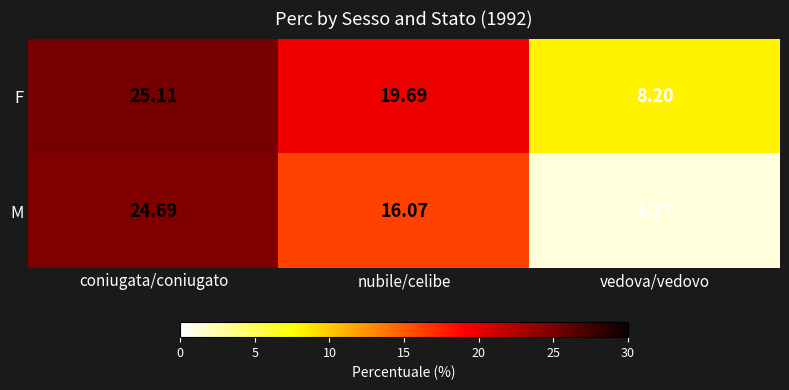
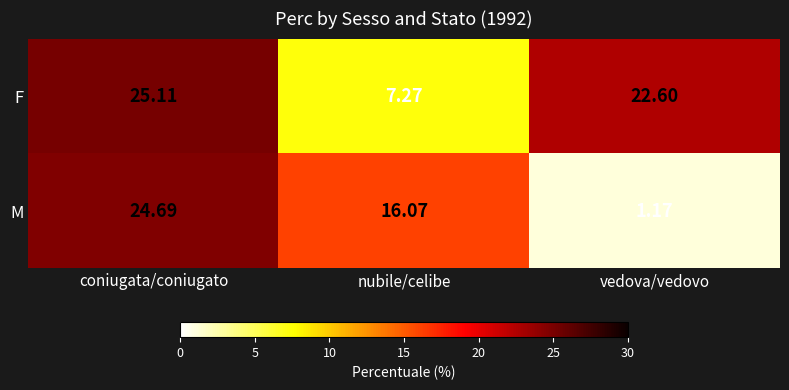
F, nubile/celibe: 19.69 -> 7.27
F, vedova/vedovo: 8.20 -> 22.60
